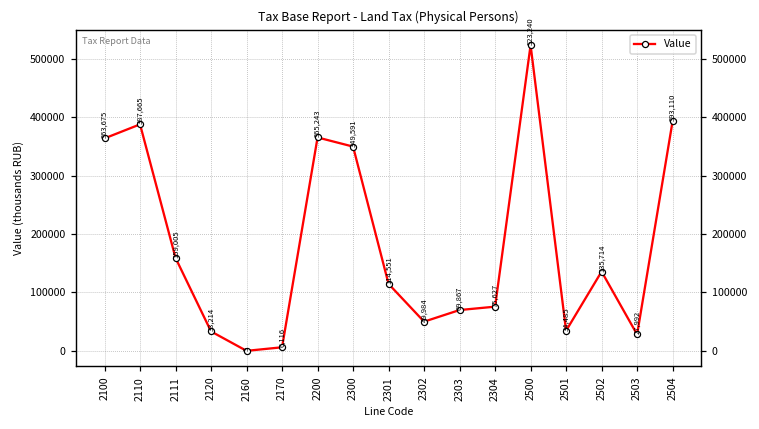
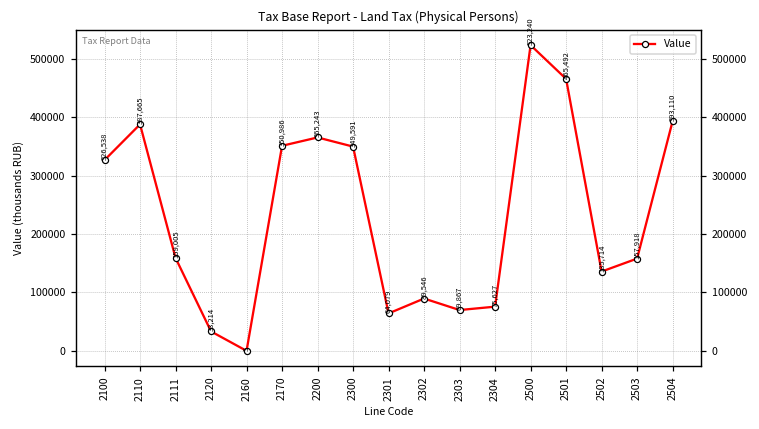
2100: 363,675 -> 326,538
2170: 6,116 -> 350,986
2301: 114,551 -> 64,079
2302: 49,984 -> 89,546
2501: 34,485 -> 465,492
2503: 27,992 -> 157,918
